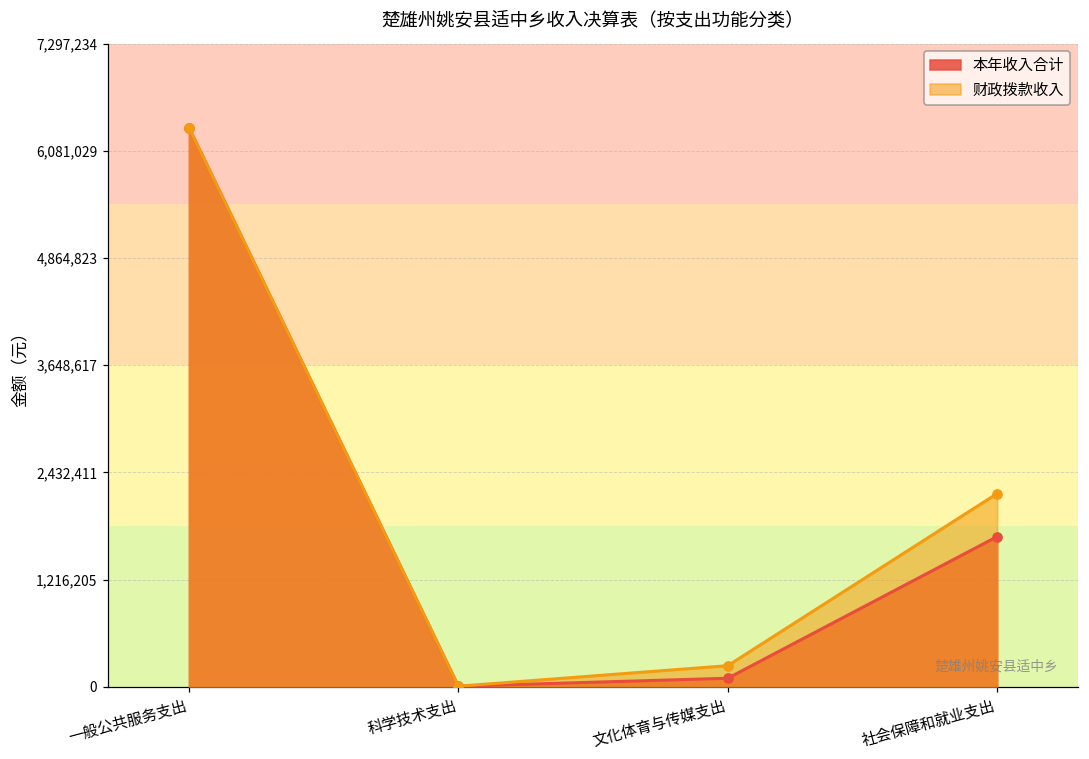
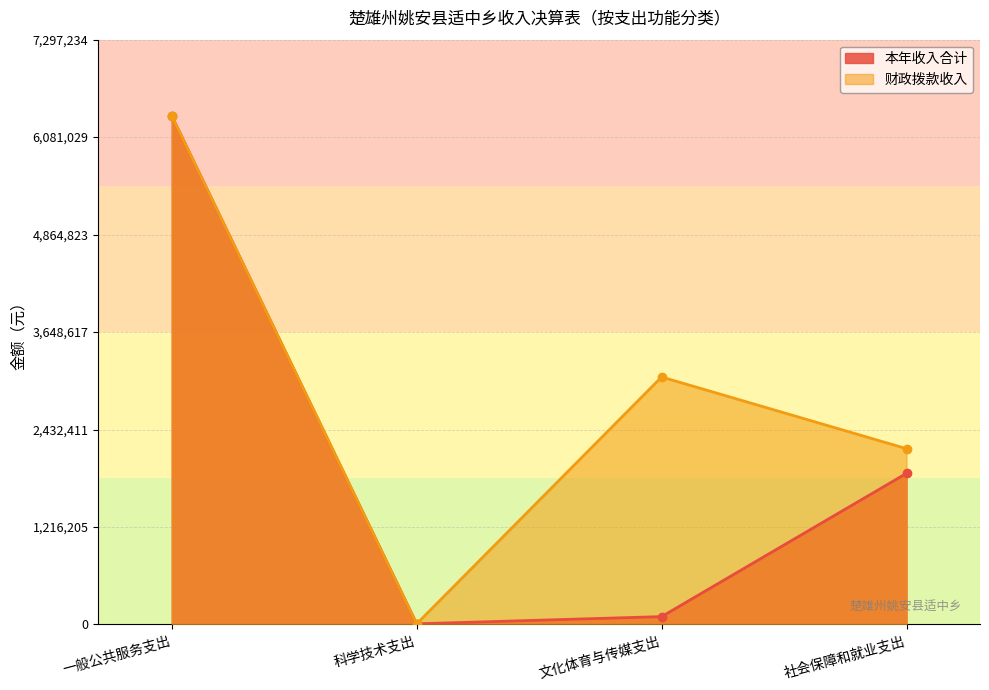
财政拨款收入, 文化体育与传媒支出: 200,000 -> 3,100,000
本年收入合计, 社会保障和就业支出: 1,700,000 -> 1,900,000
